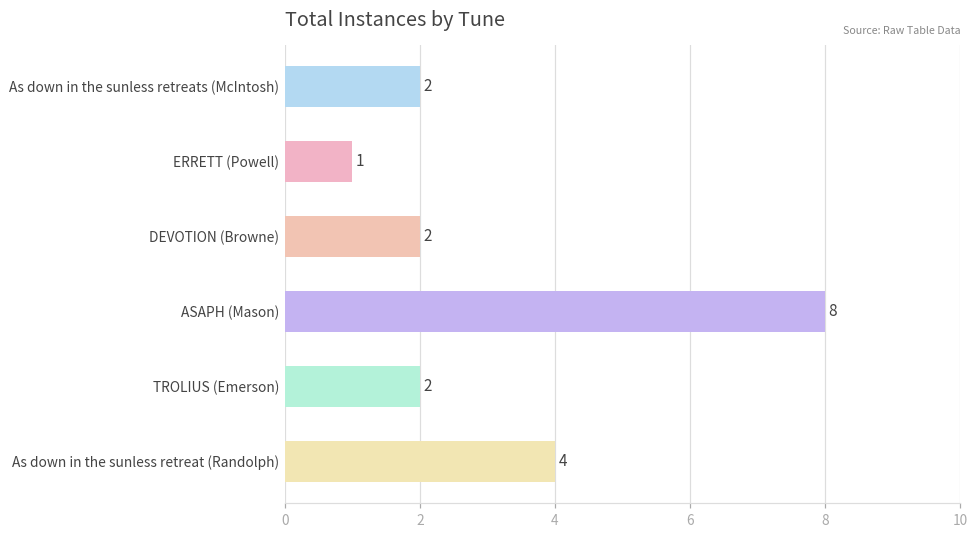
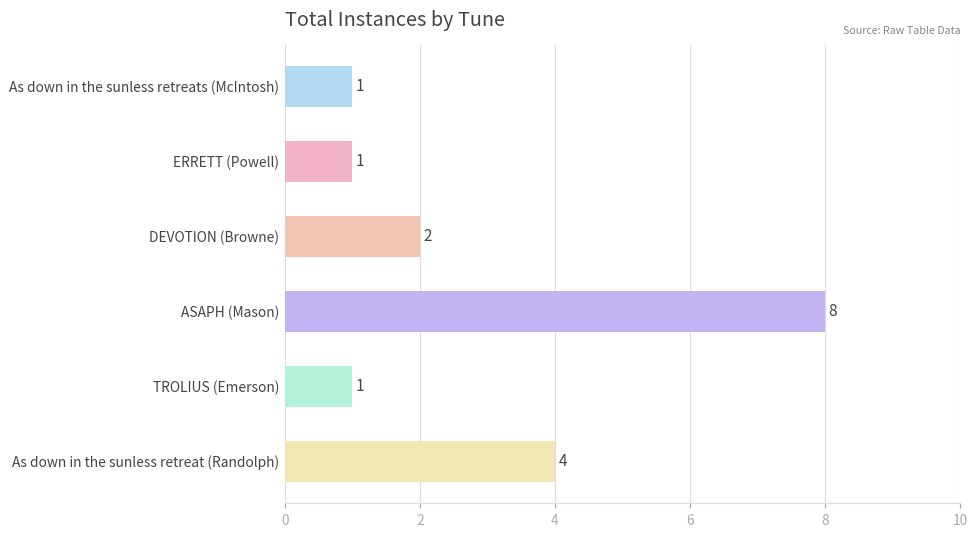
As down in the sunless retreats (McIntosh): 2 -> 1
TROLIUS (Emerson): 2 -> 1
